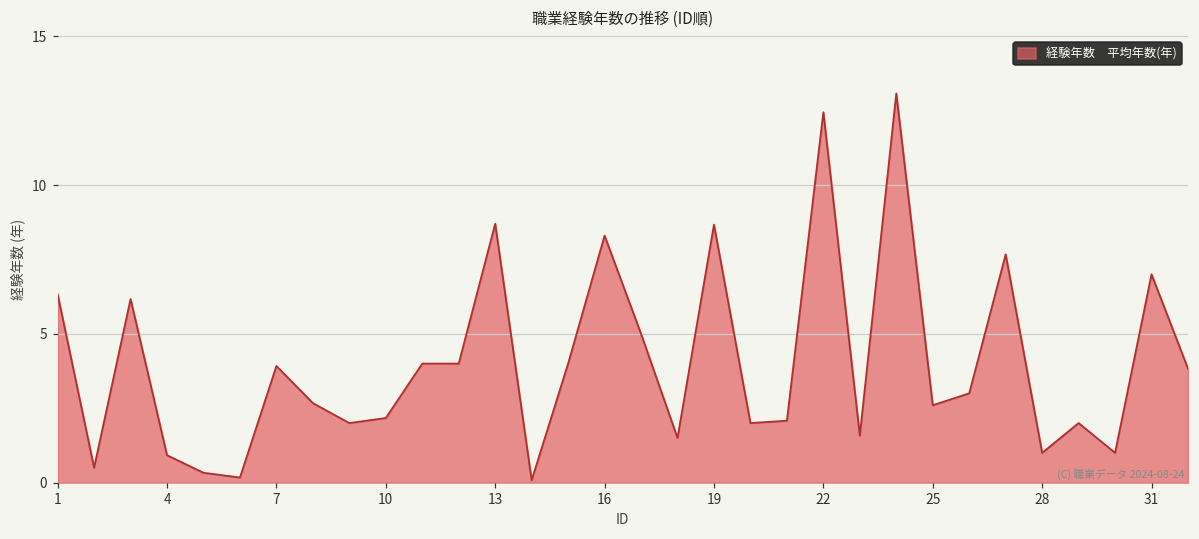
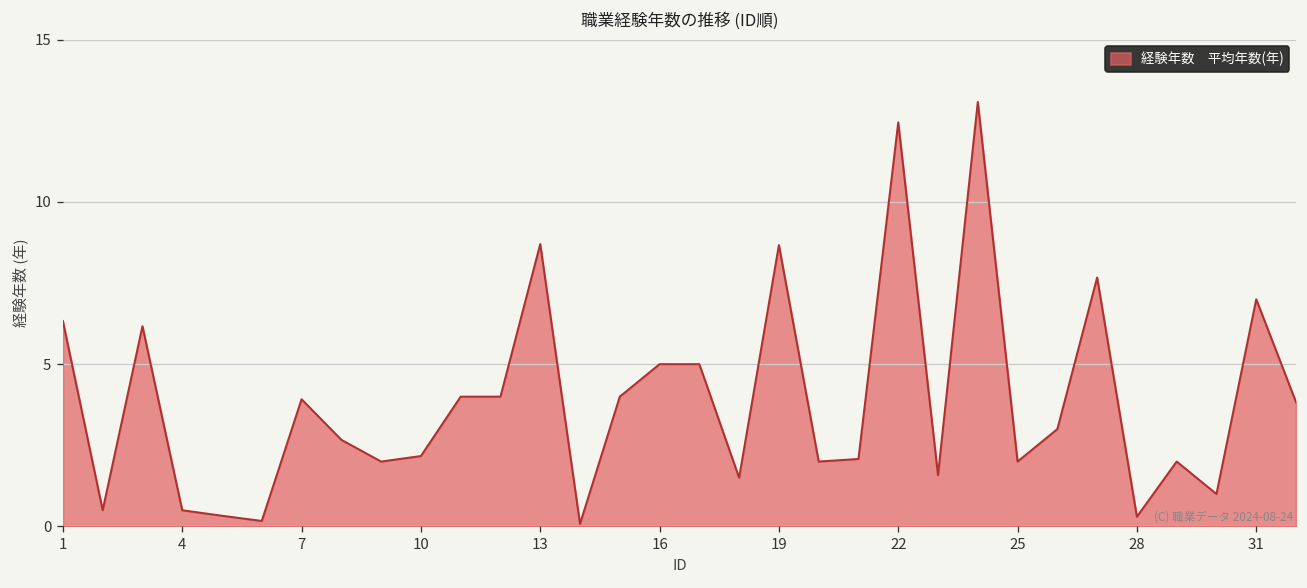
4: 0.9 -> 0.5
16: 8.3 -> 5.0
25: 2.6 -> 2.0
28: 1.0 -> 0.3
